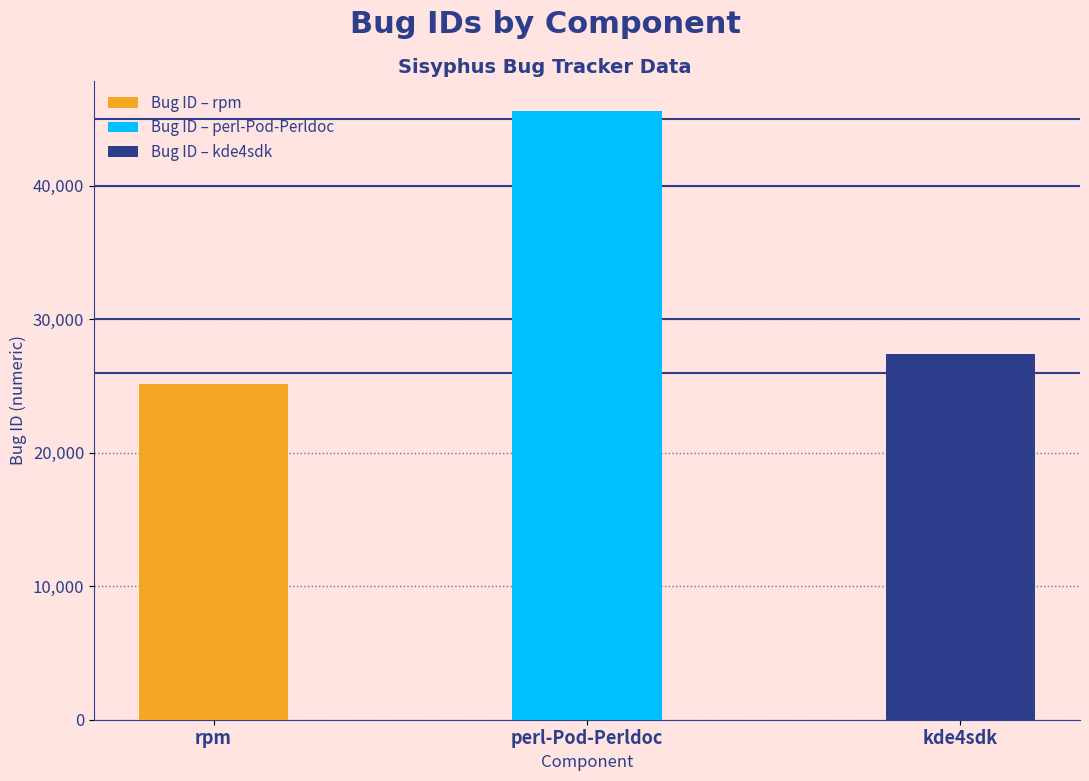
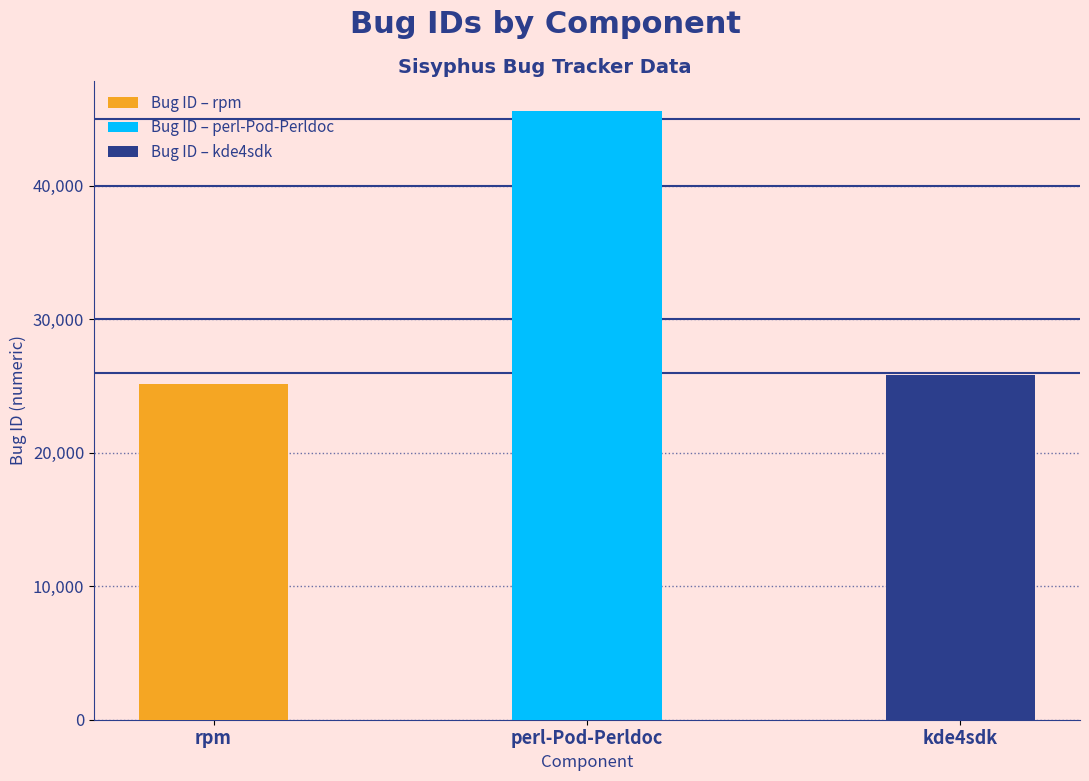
kde4sdk: 27,400 -> 25,800
